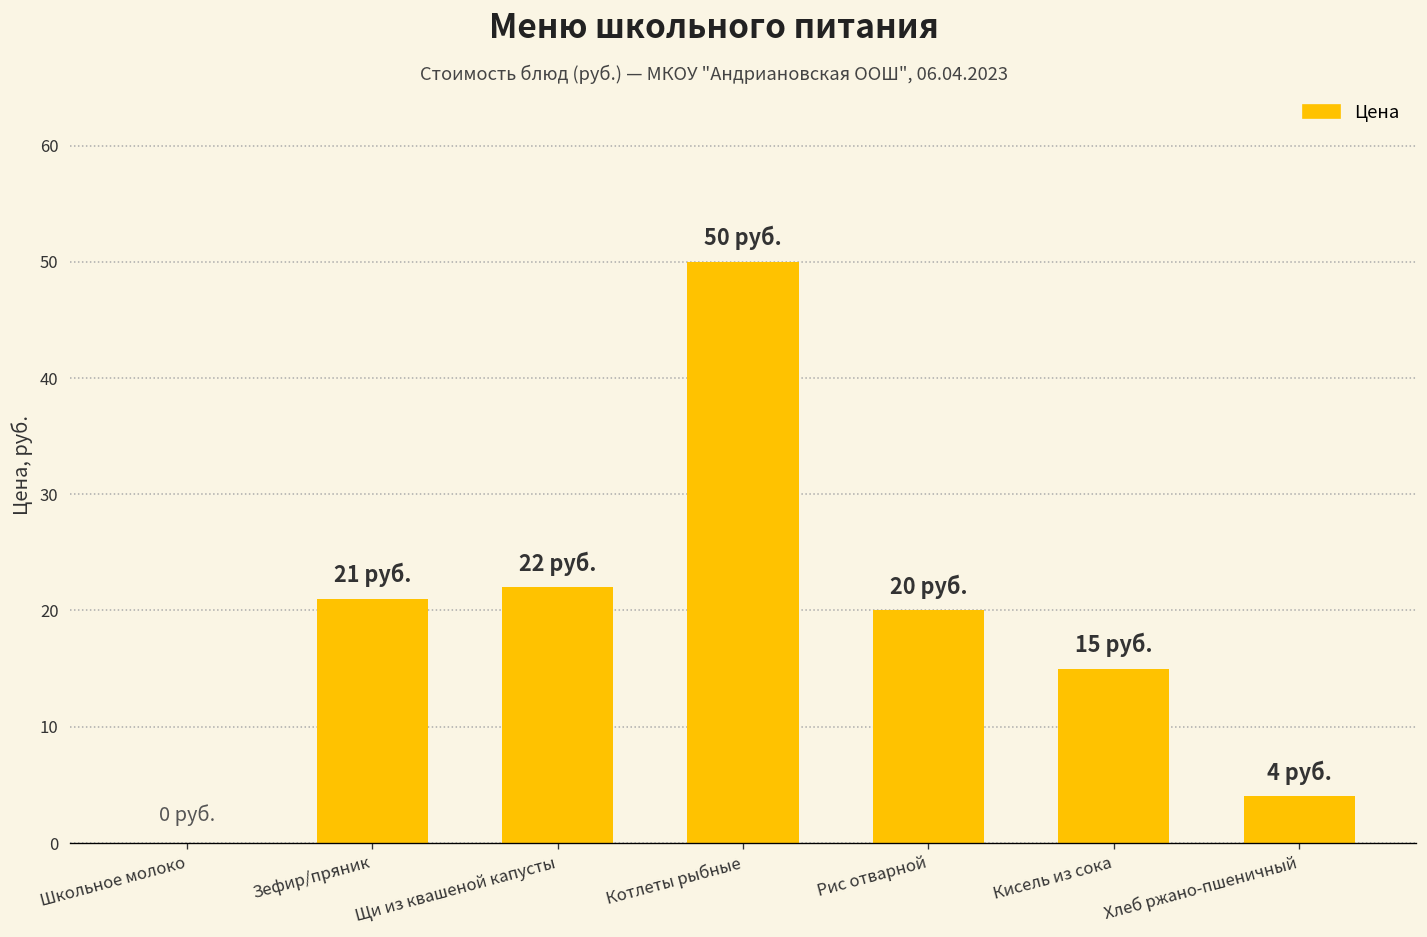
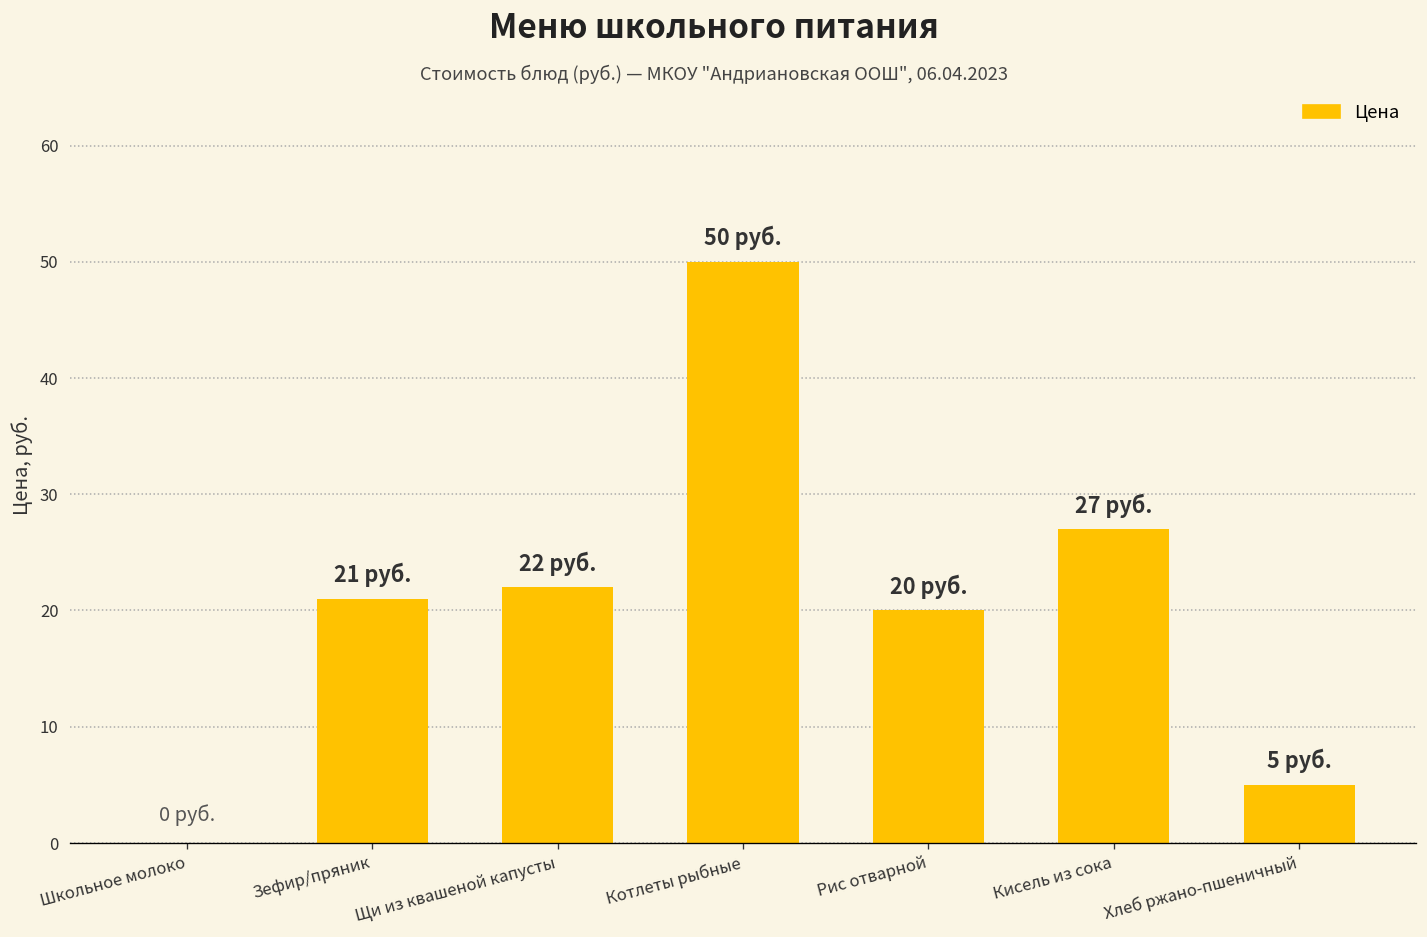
Кисель из сока: 15 -> 27
Хлеб ржано-пшеничный: 4 -> 5
